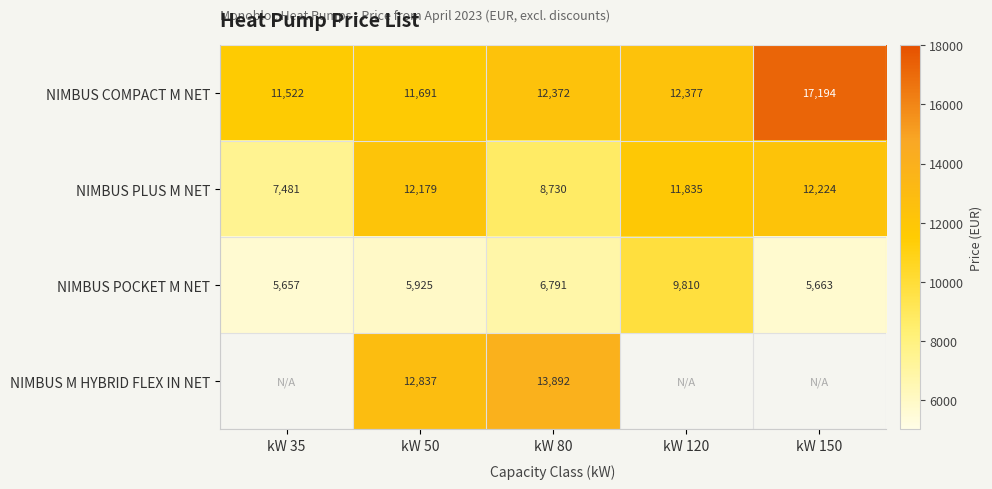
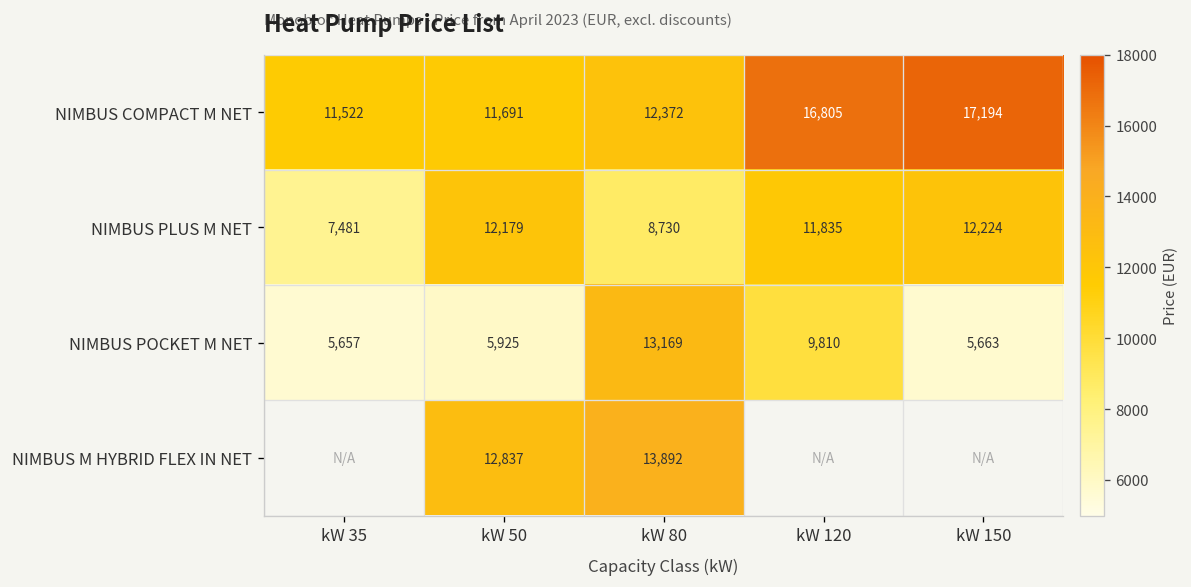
NIMBUS COMPACT M NET, kW 120: 12,377 -> 16,805
NIMBUS POCKET M NET, kW 80: 6,791 -> 13,169
